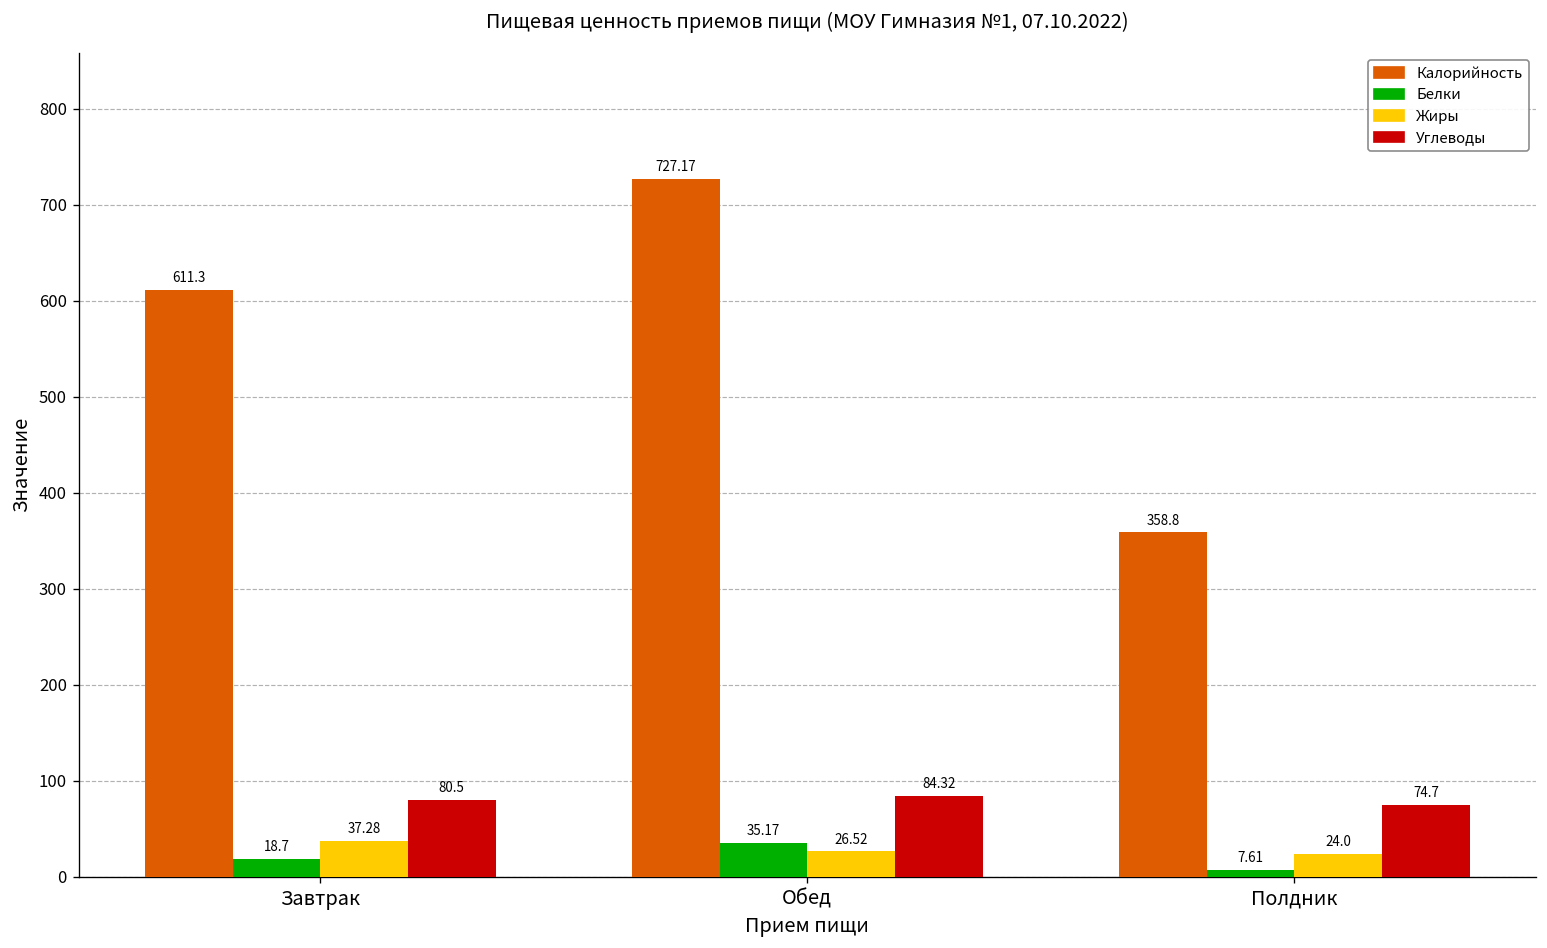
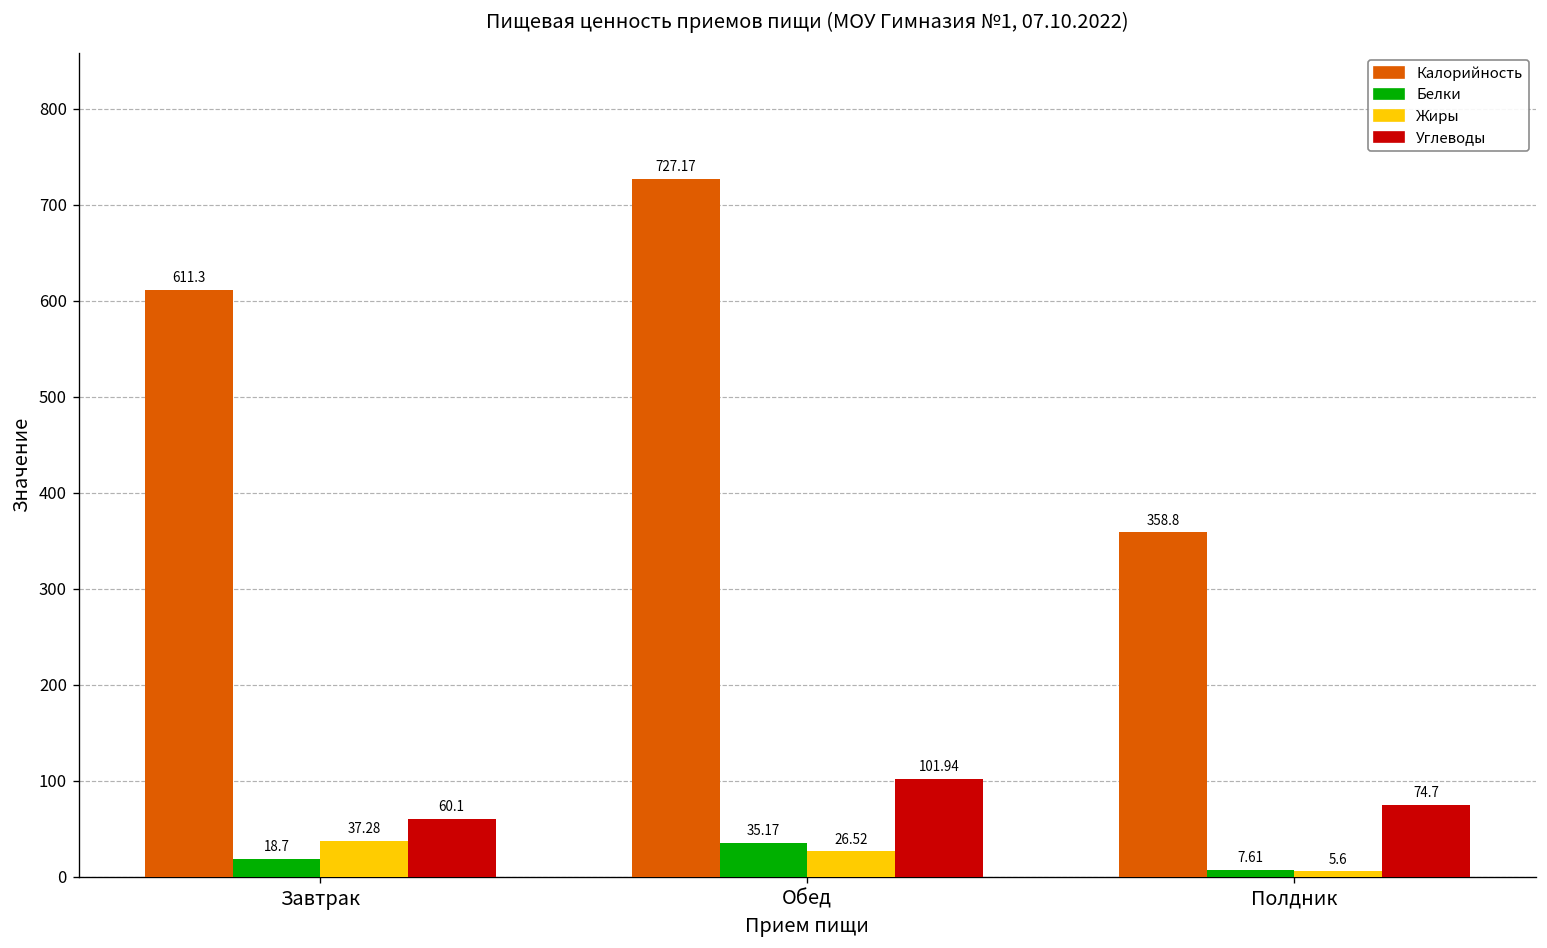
Углеводы, Завтрак: 80.5 -> 60.1
Углеводы, Обед: 84.32 -> 101.94
Жиры, Полдник: 24.0 -> 5.6
